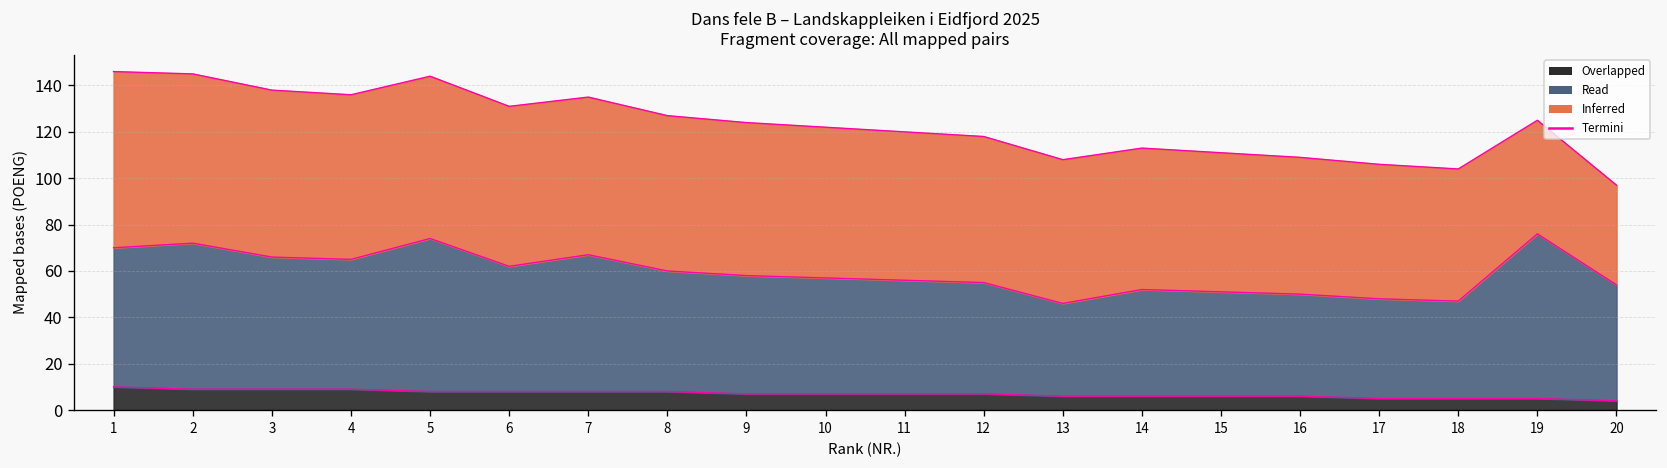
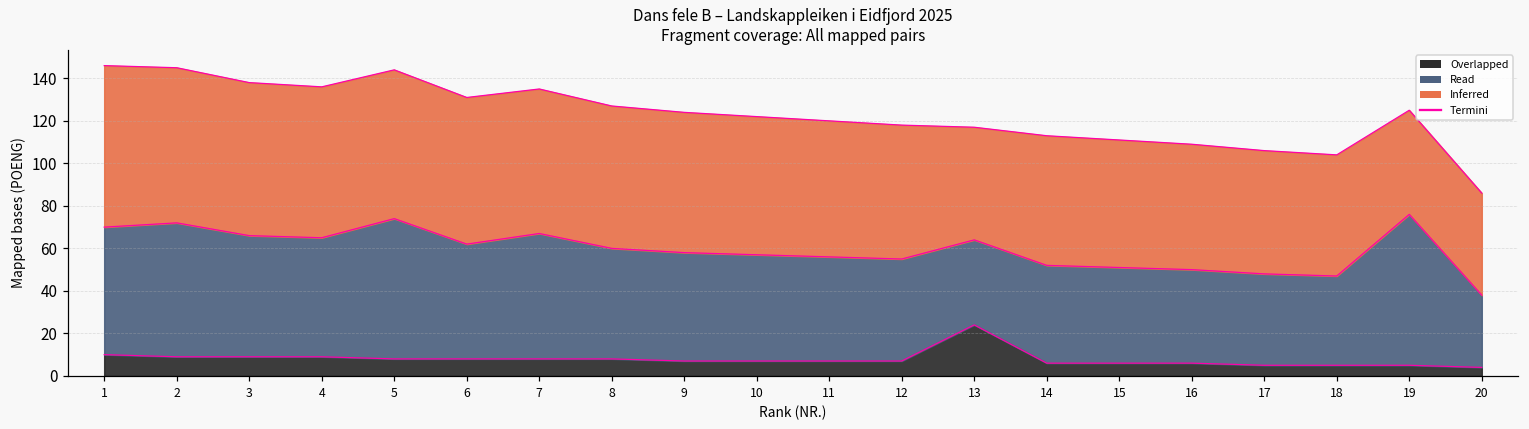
Overlapped, 13: 6 -> 24
Inferred, 13: 62 -> 53
Read, 20: 50 -> 34
Inferred, 20: 43 -> 48
